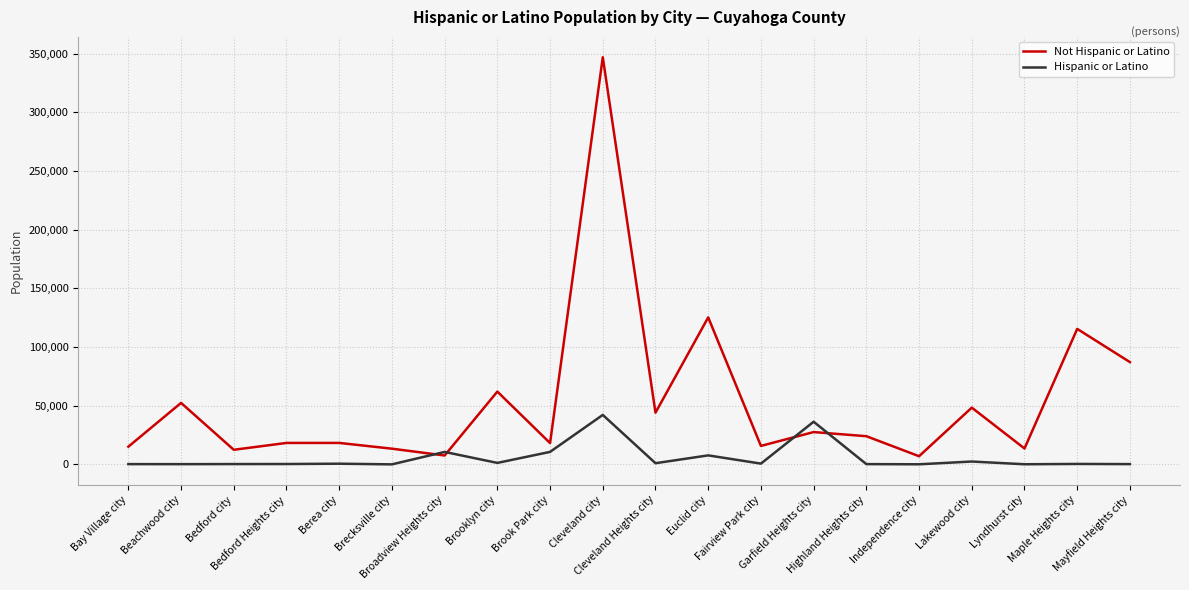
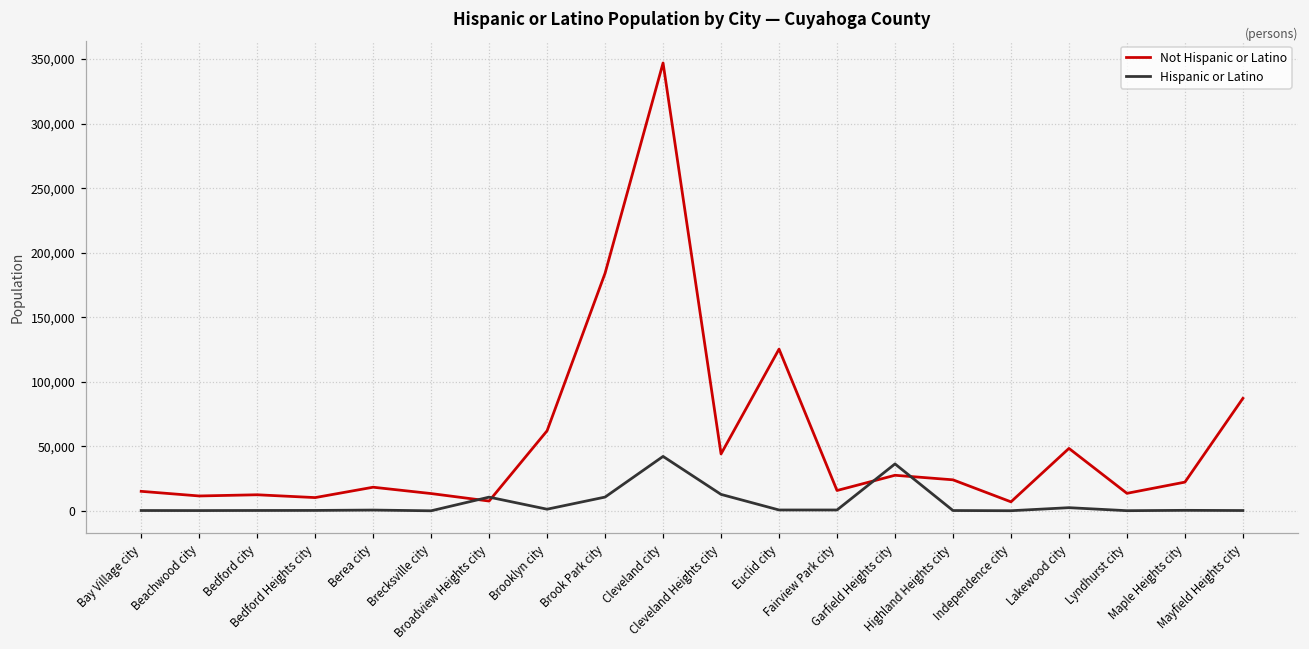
Not Hispanic or Latino, Beachwood city: 52,000 -> 12,000
Not Hispanic or Latino, Bedford Heights city: 18,000 -> 10,000
Not Hispanic or Latino, Brook Park city: 18,000 -> 184,000
Hispanic or Latino, Cleveland Heights city: 1,000 -> 13,000
Hispanic or Latino, Euclid city: 8,000 -> 1,000
Not Hispanic or Latino, Maple Heights city: 116,000 -> 22,000
